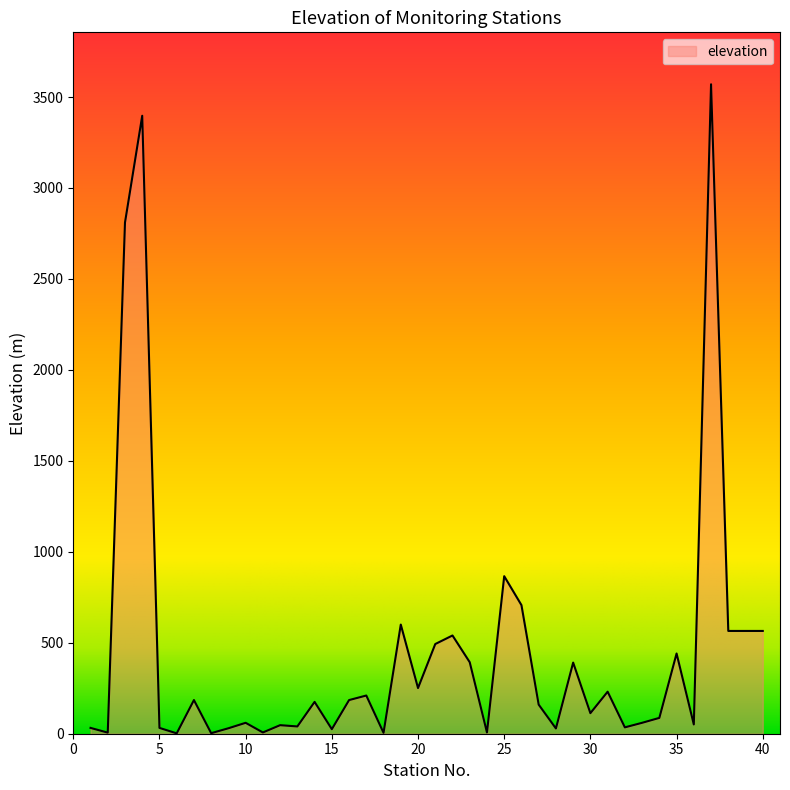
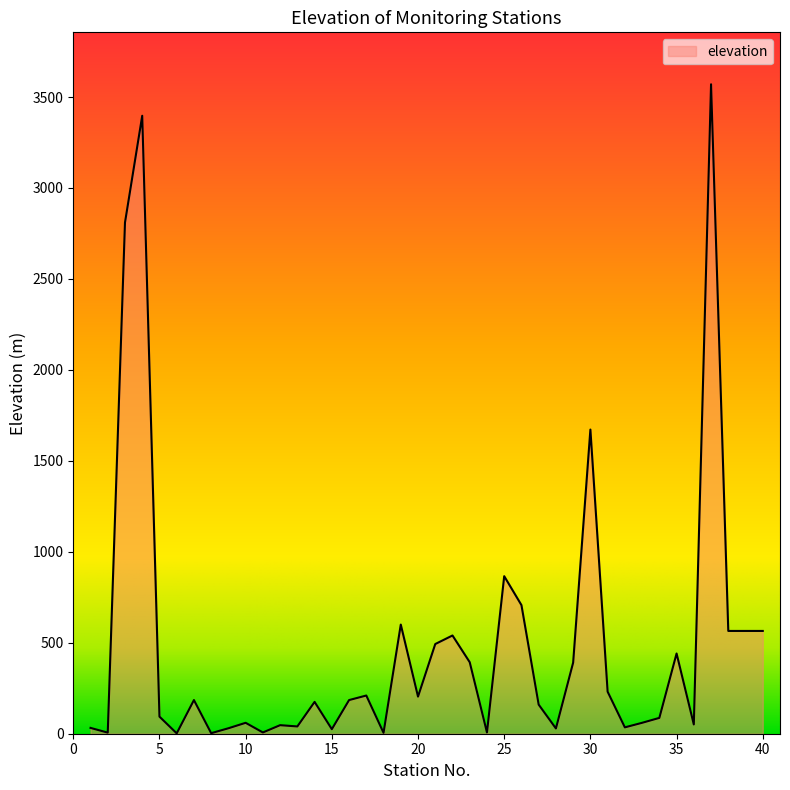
5: 30 -> 90
20: 250 -> 200
30: 110 -> 1670
